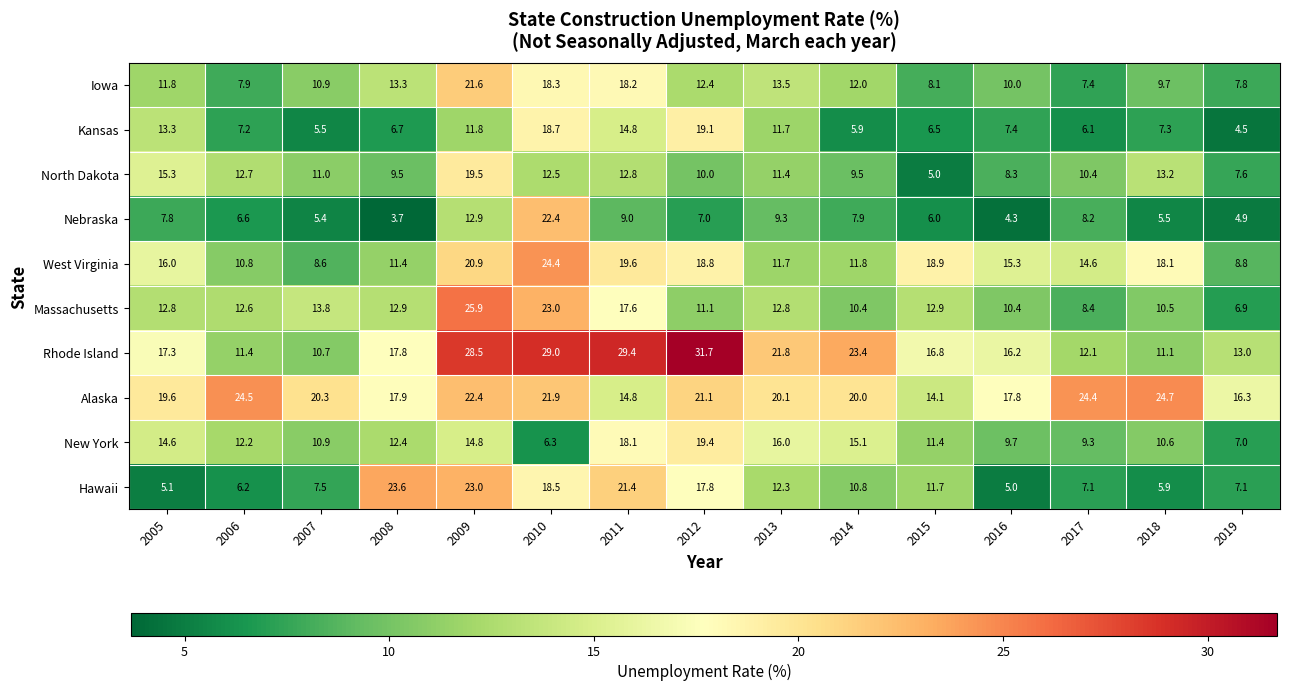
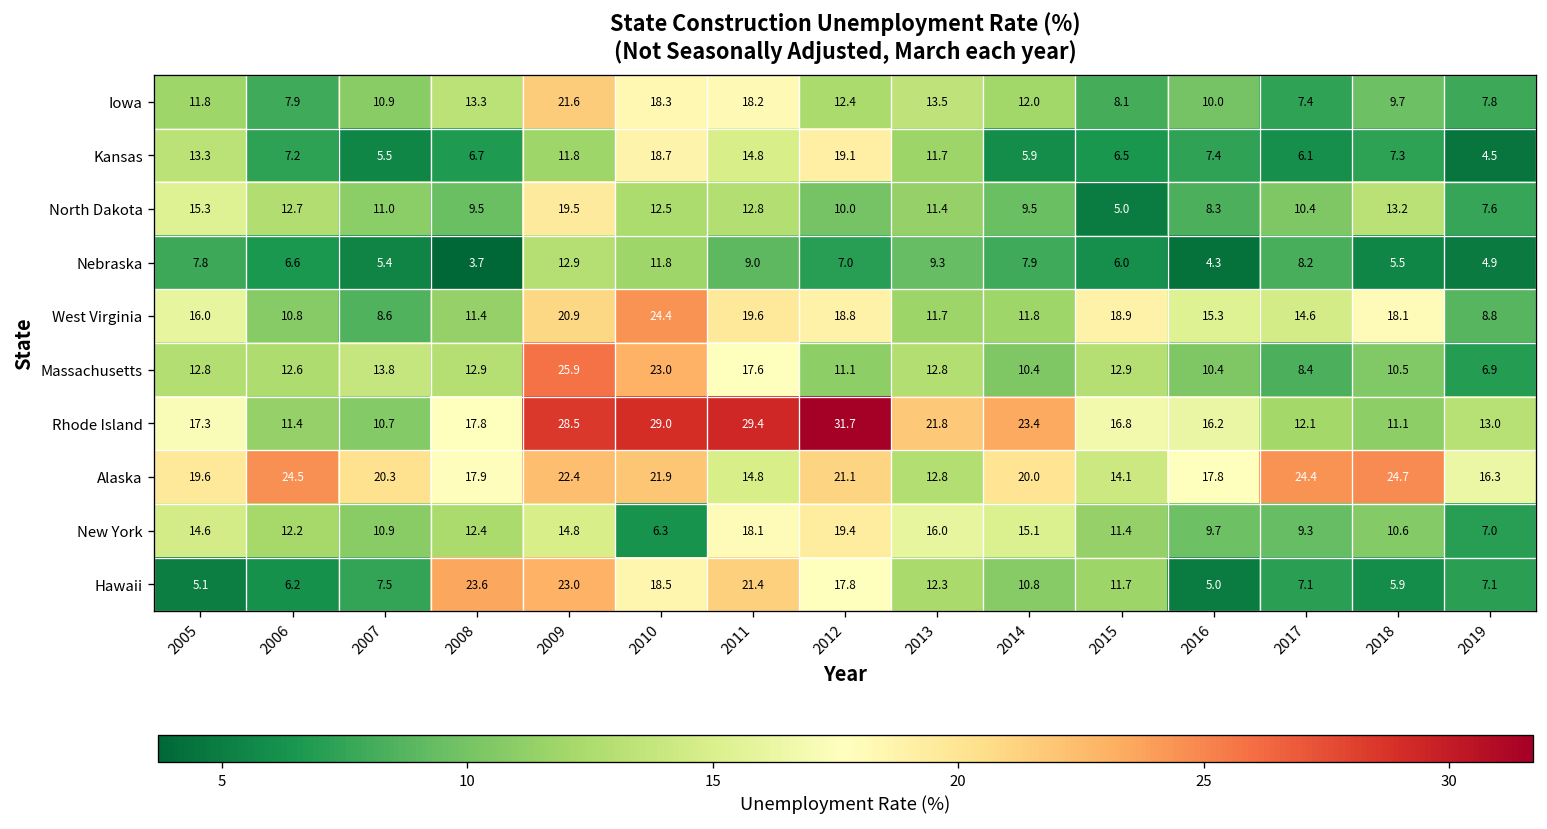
Nebraska, 2010: 22.4 -> 11.8
Alaska, 2013: 20.1 -> 12.8
